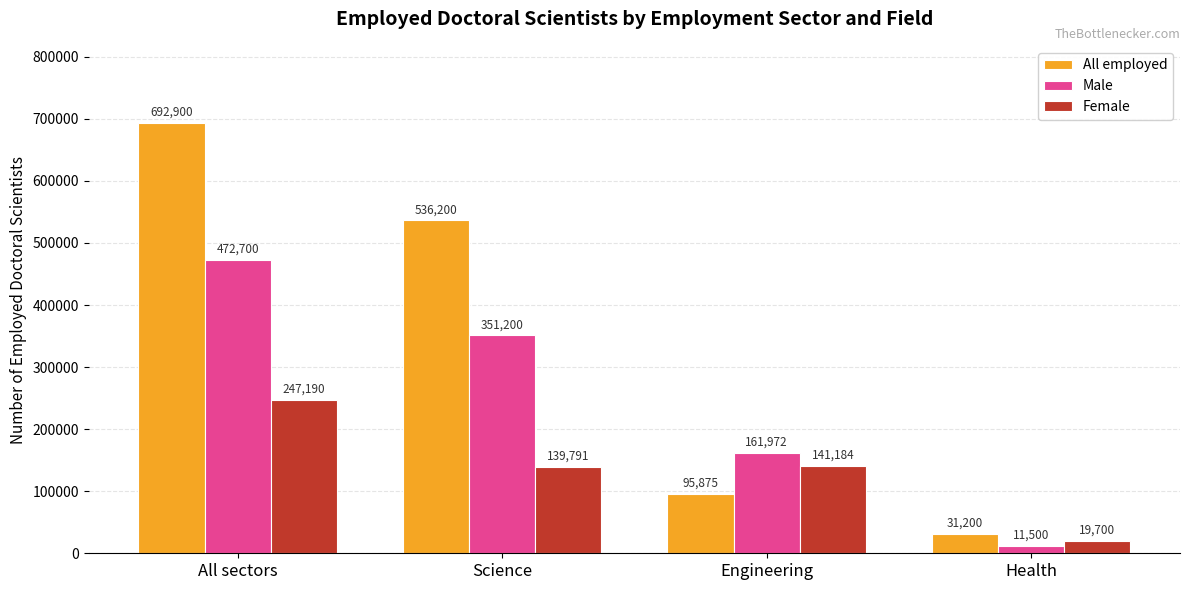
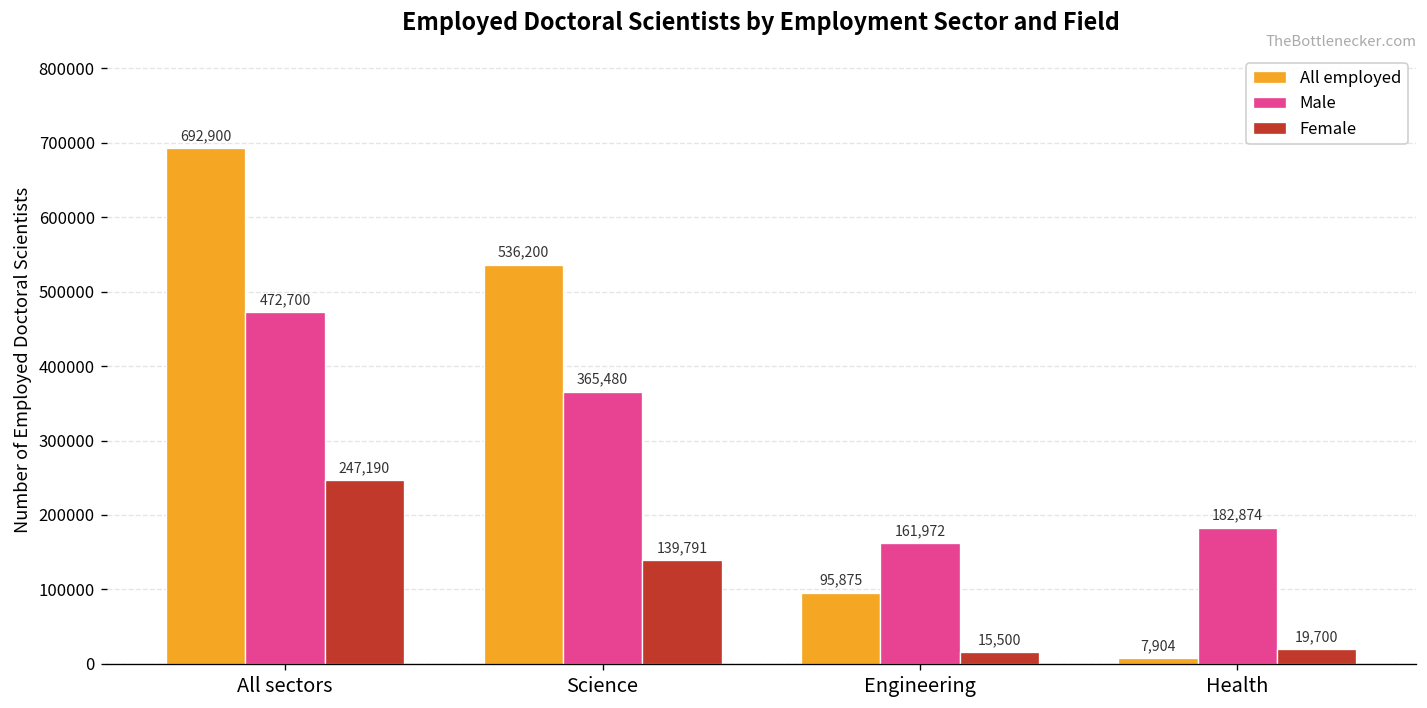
Male, Science: 351,200 -> 365,480
Female, Engineering: 141,184 -> 15,500
All employed, Health: 31,200 -> 7,904
Male, Health: 11,500 -> 182,874
